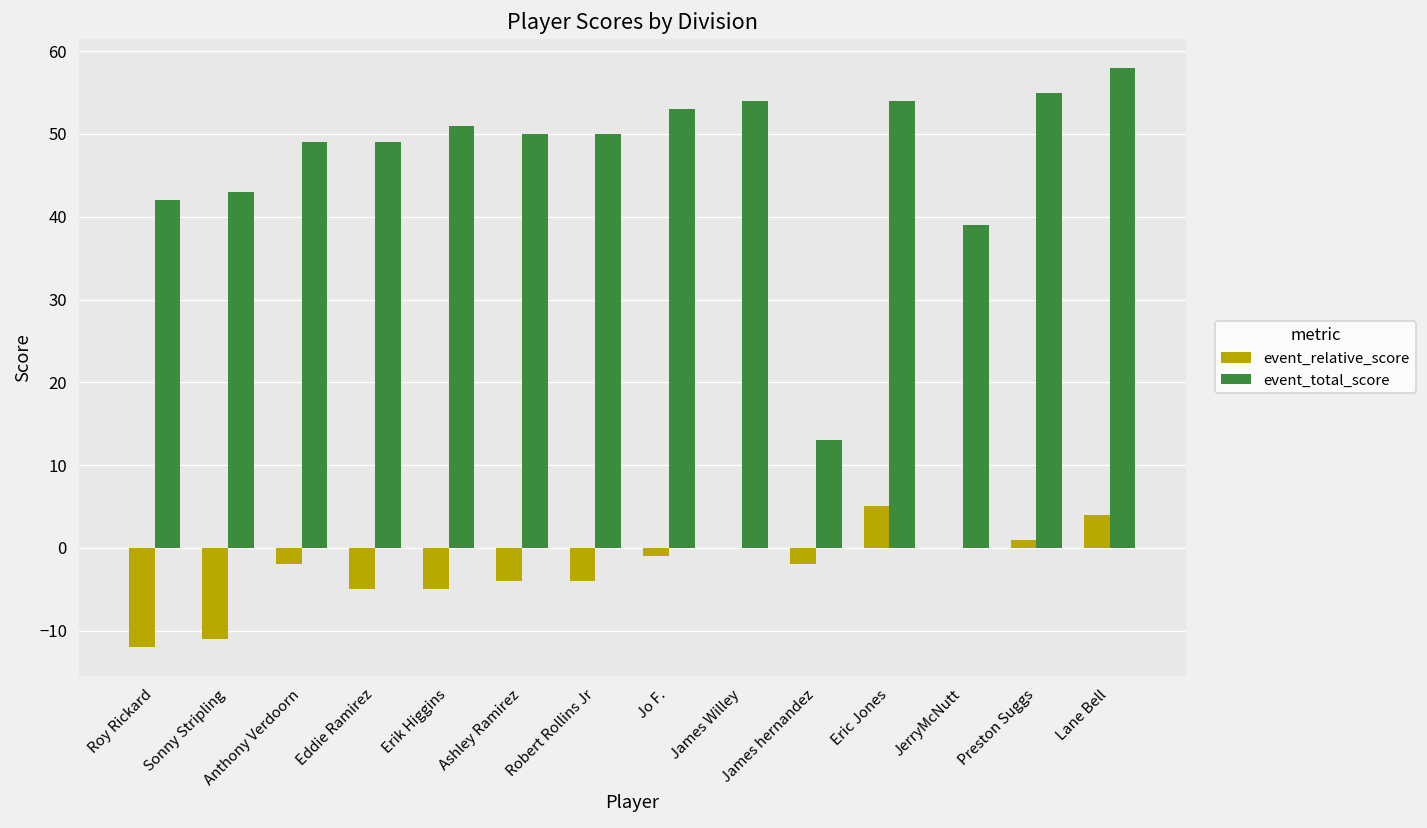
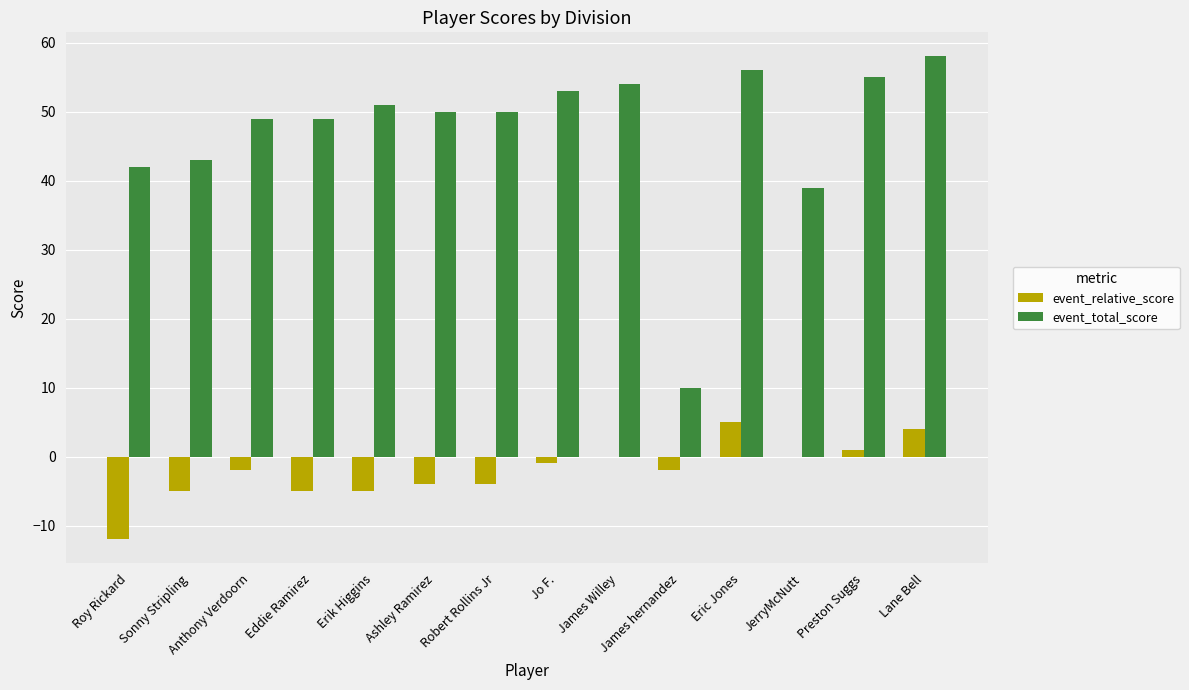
event_relative_score, Sonny Stripling: -11 -> -5
event_total_score, James hernandez: 13 -> 10
event_total_score, Eric Jones: 54 -> 56
